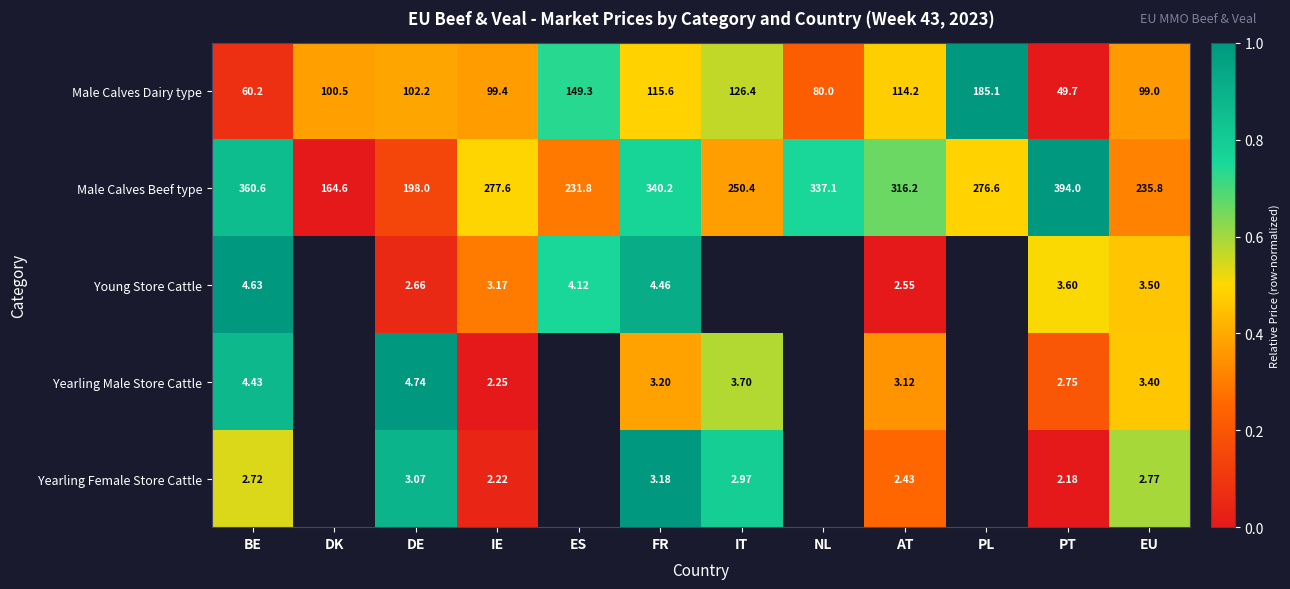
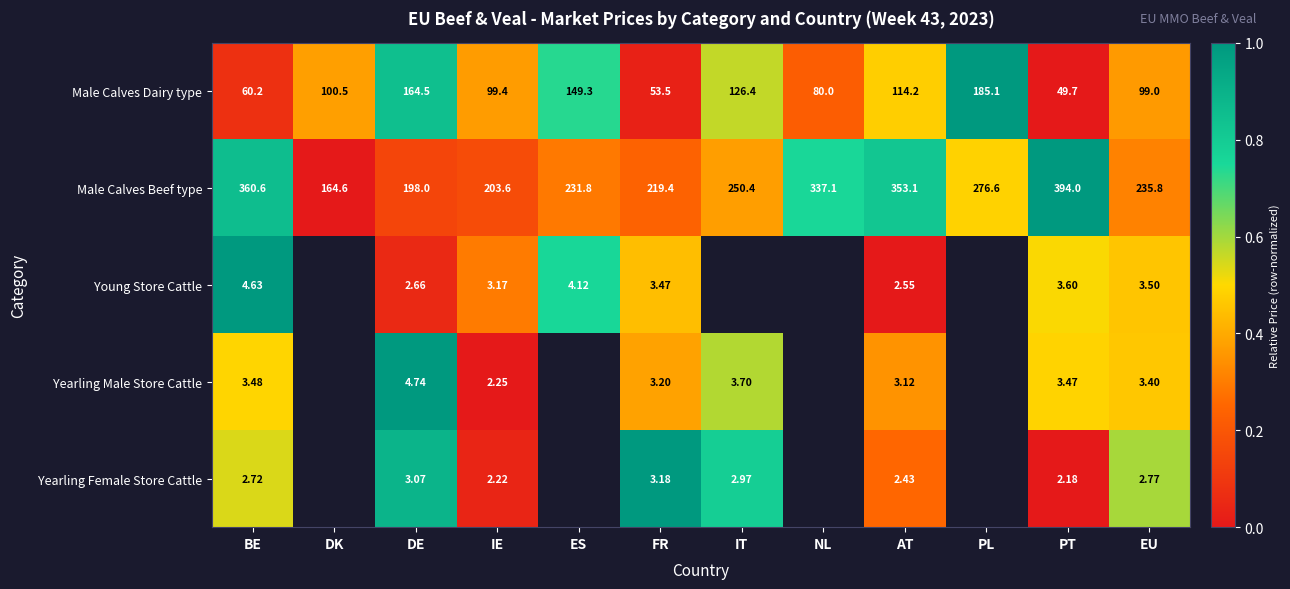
Male Calves Dairy type, DE: 102.2 -> 164.5
Male Calves Dairy type, FR: 115.6 -> 53.5
Male Calves Beef type, IE: 277.6 -> 203.6
Male Calves Beef type, FR: 340.2 -> 219.4
Male Calves Beef type, AT: 316.2 -> 353.1
Young Store Cattle, FR: 4.46 -> 3.47
Yearling Male Store Cattle, BE: 4.43 -> 3.48
Yearling Male Store Cattle, PT: 2.75 -> 3.47
